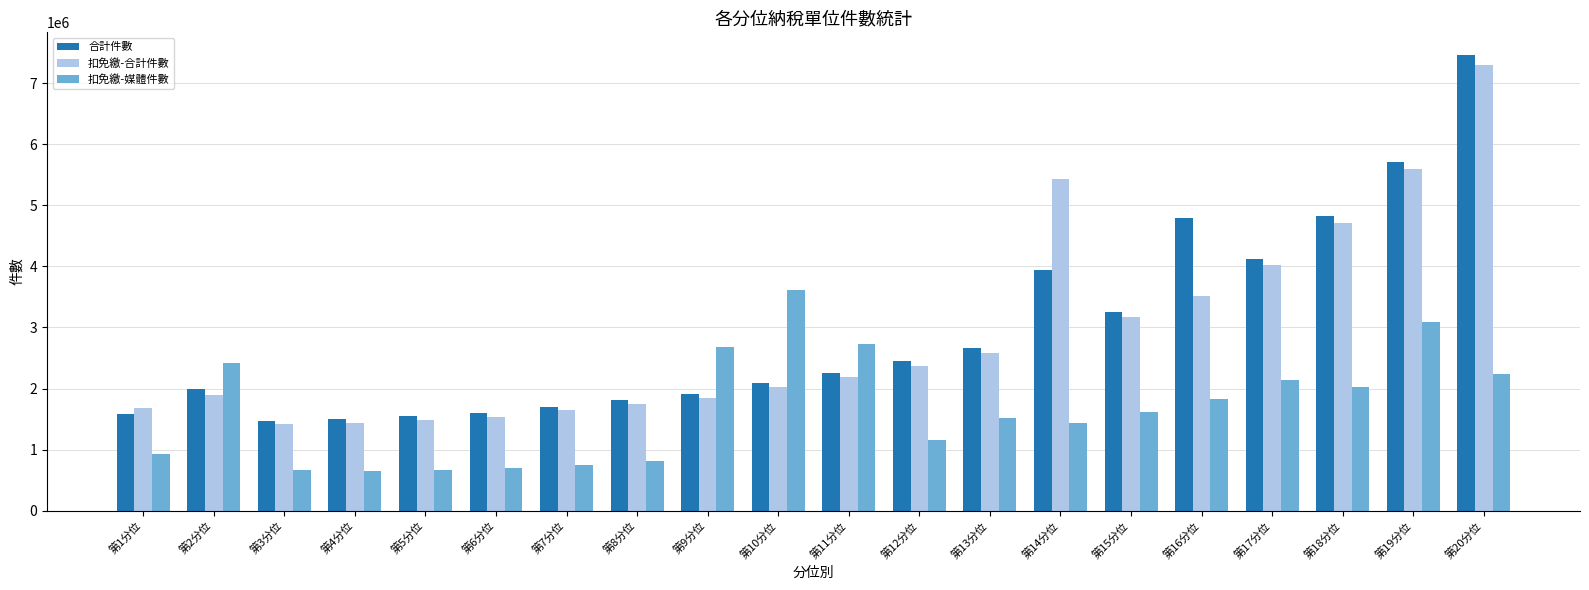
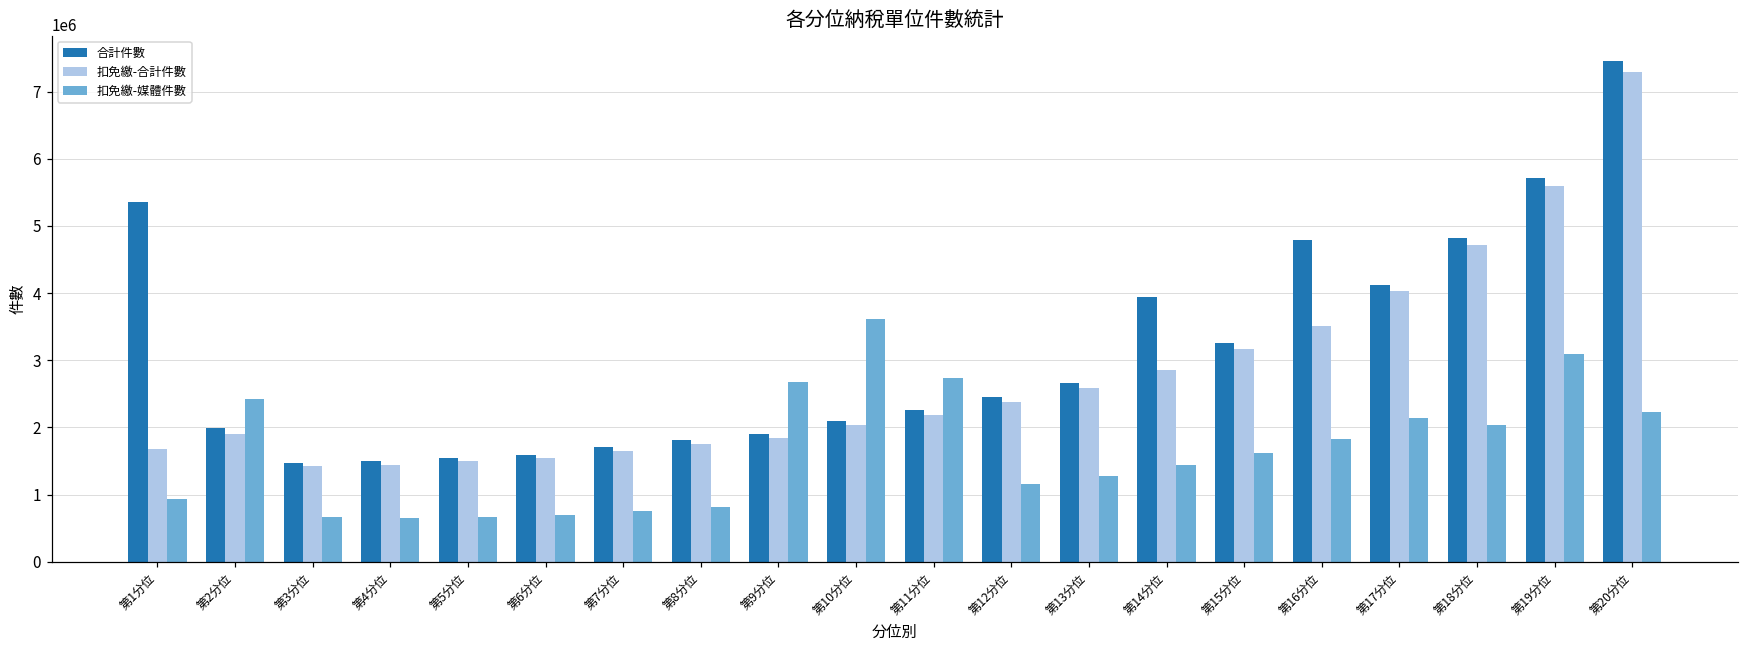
合計件數, 第1分位: 1600000 -> 5400000
扣免繳-媒體件數, 第13分位: 1500000 -> 1300000
扣免繳-合計件數, 第14分位: 5400000 -> 2900000
